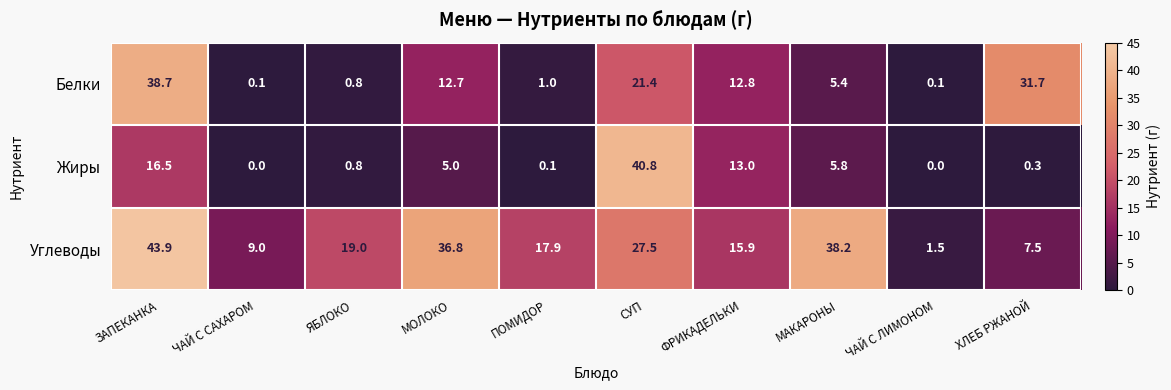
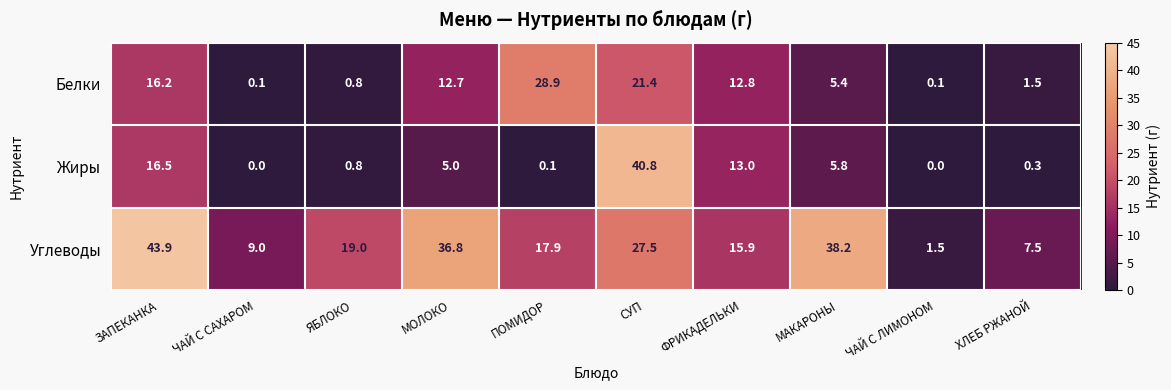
Белки, ЗАПЕКАНКА: 38.7 -> 16.2
Белки, ПОМИДОР: 1.0 -> 28.9
Белки, ХЛЕБ РЖАНОЙ: 31.7 -> 1.5
